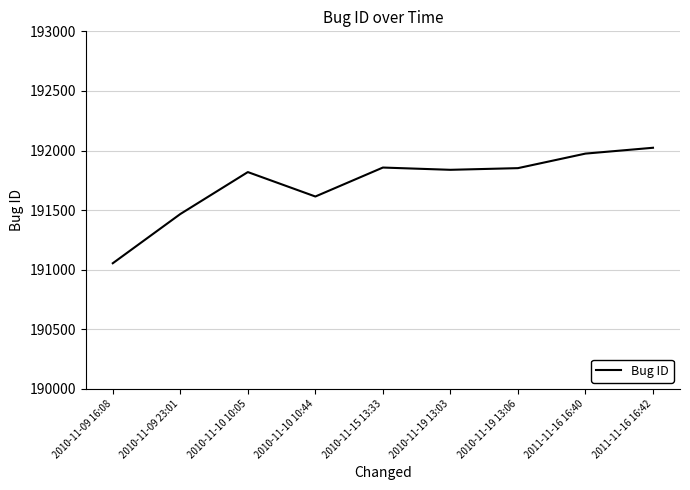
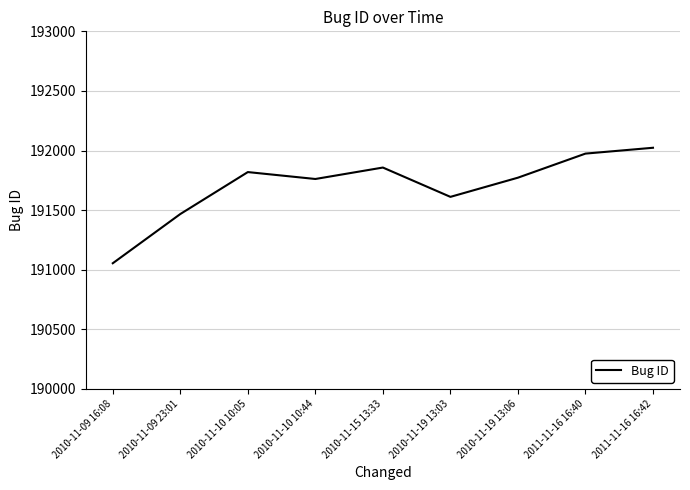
2010-11-10 10:44: 191610 -> 191760
2010-11-19 13:03: 191840 -> 191610
2010-11-19 13:06: 191850 -> 191770
